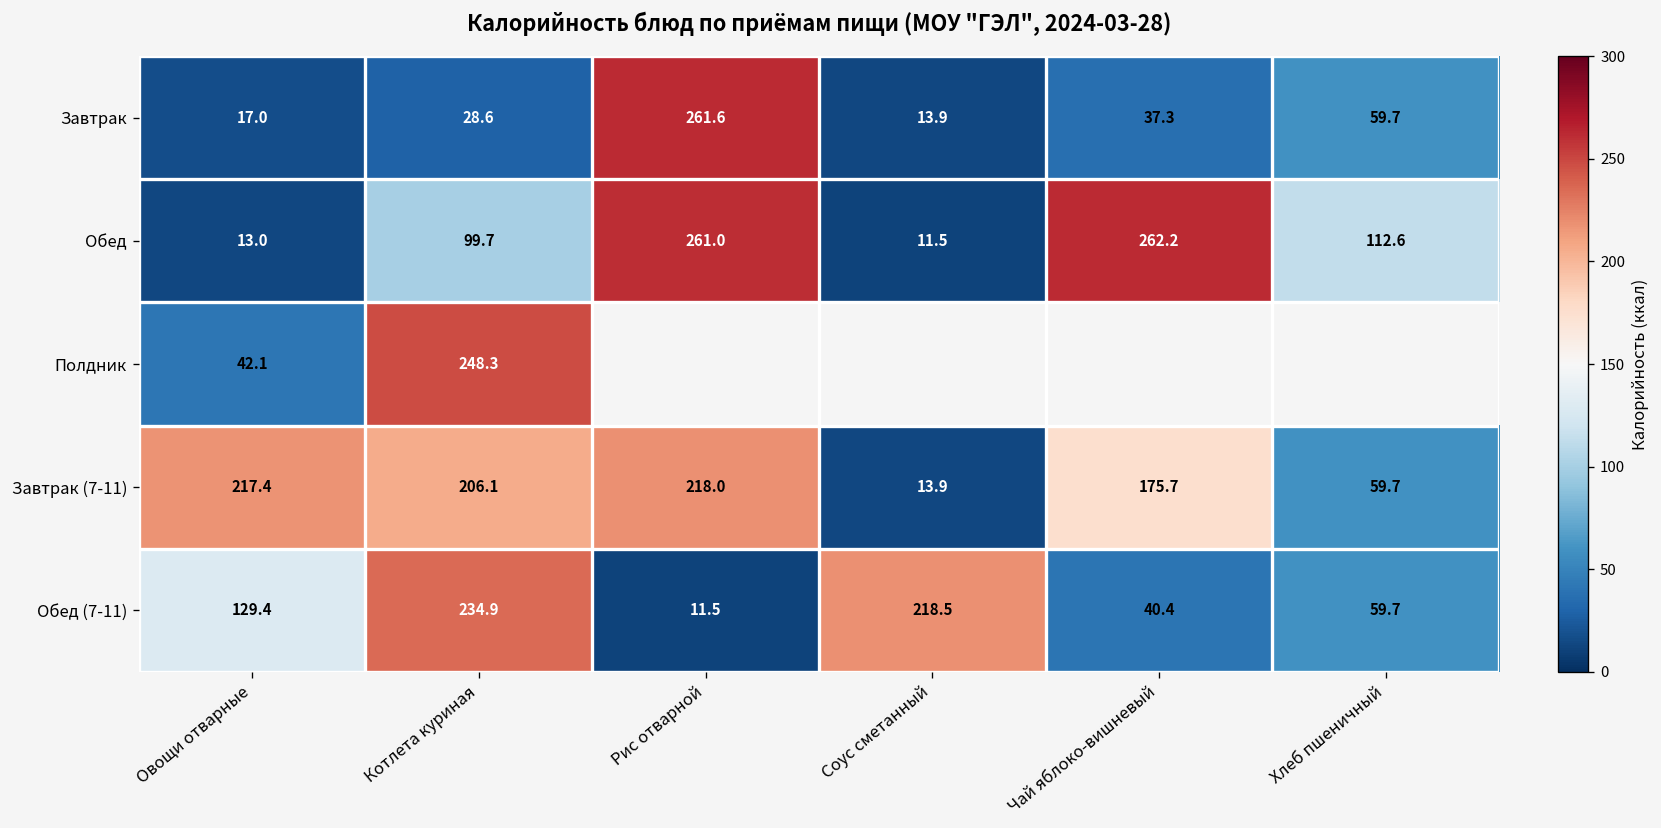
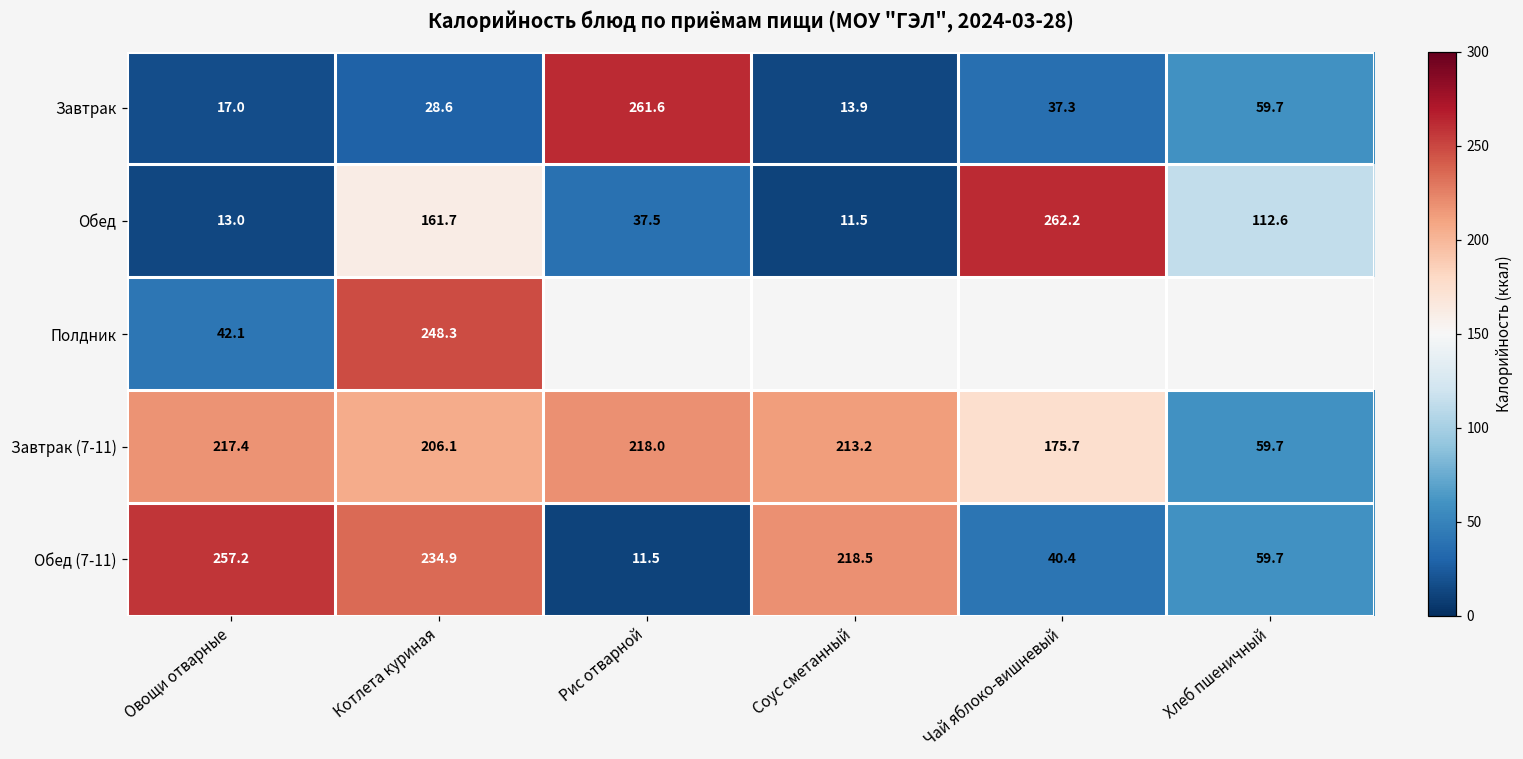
Обед, Котлета куриная: 99.7 -> 161.7
Обед, Рис отварной: 261.0 -> 37.5
Завтрак (7-11), Соус сметанный: 13.9 -> 213.2
Обед (7-11), Овощи отварные: 129.4 -> 257.2
